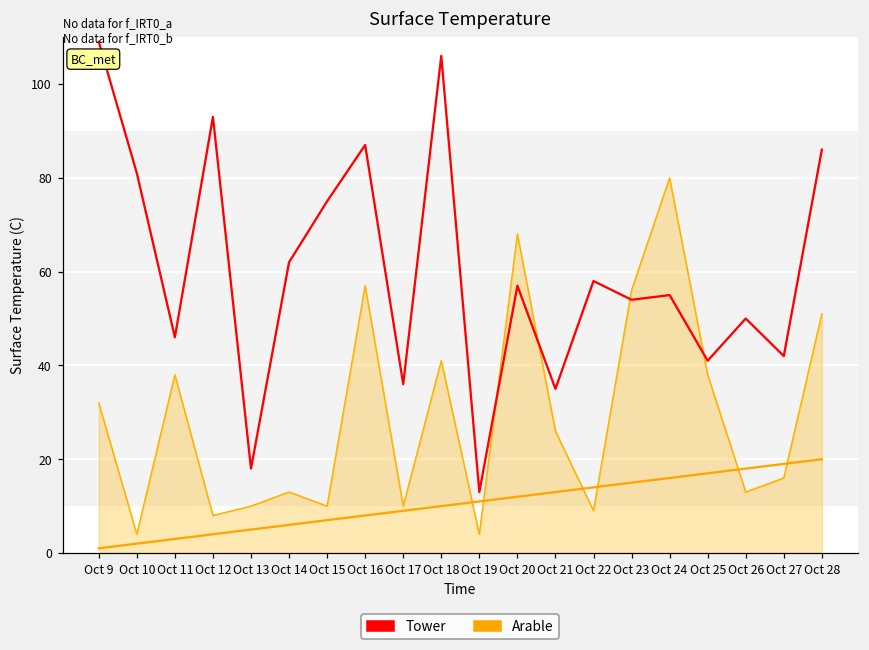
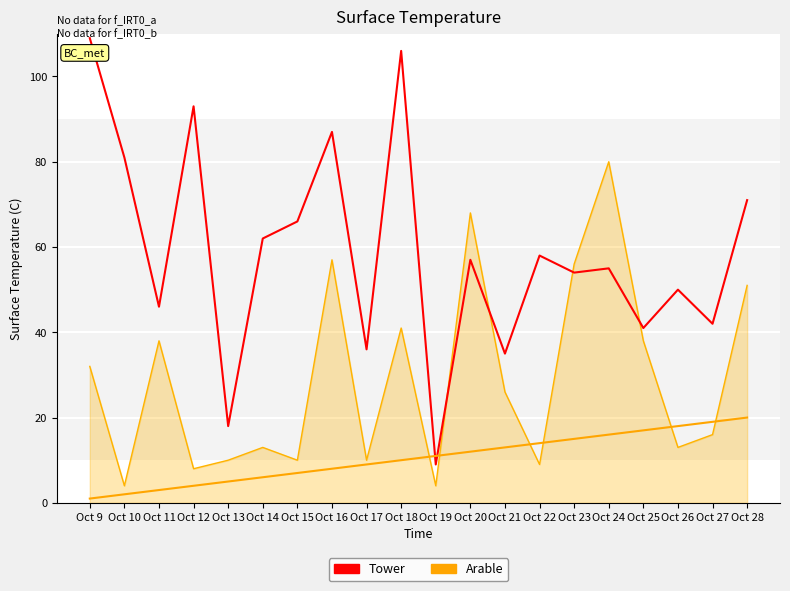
Tower, Oct 15: 75 -> 66
Tower, Oct 19: 13 -> 9
Tower, Oct 28: 86 -> 71
